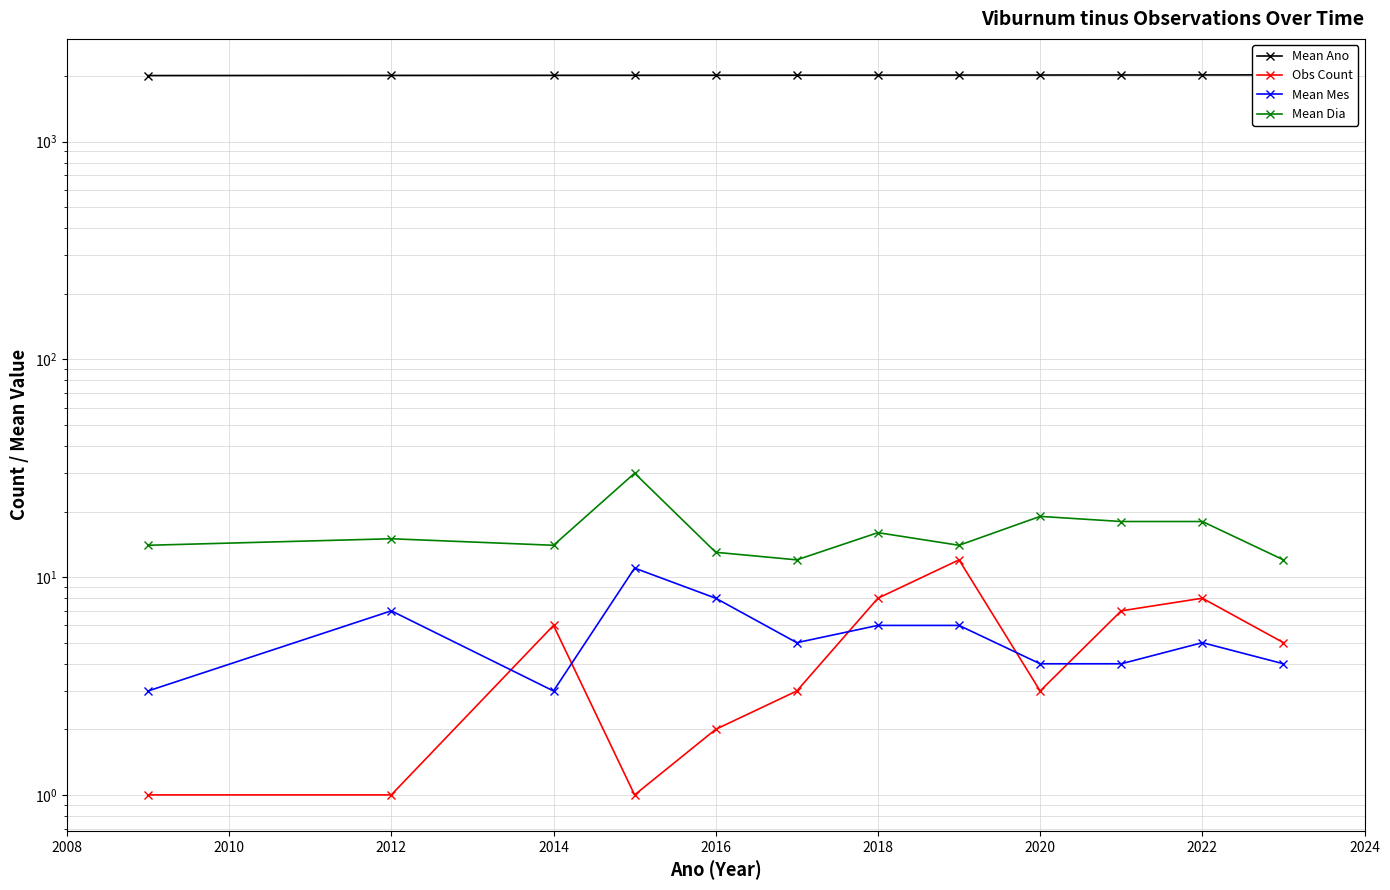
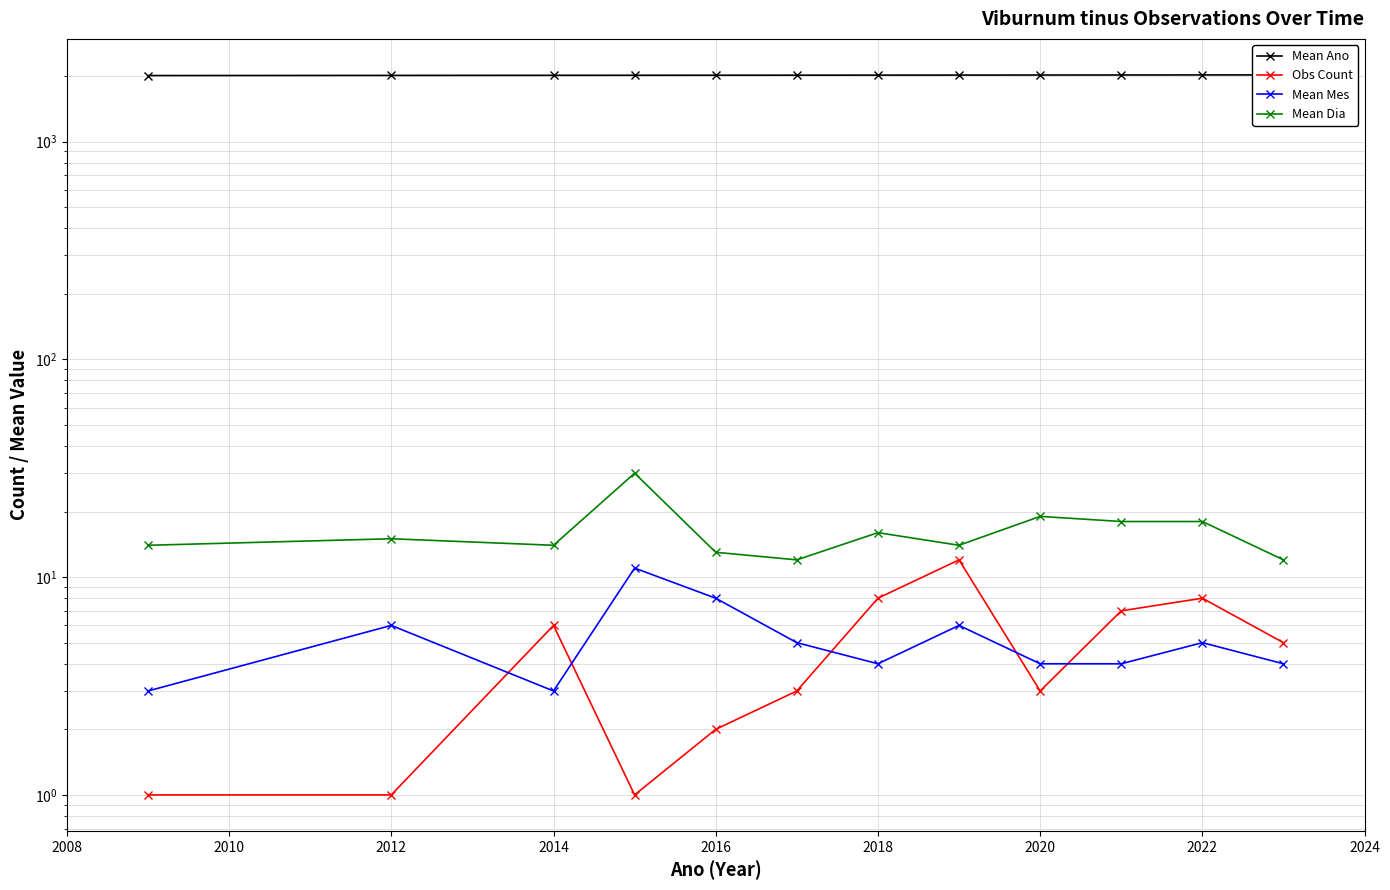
Mean Mes, 2012: 7 -> 6
Mean Mes, 2018: 6 -> 4
